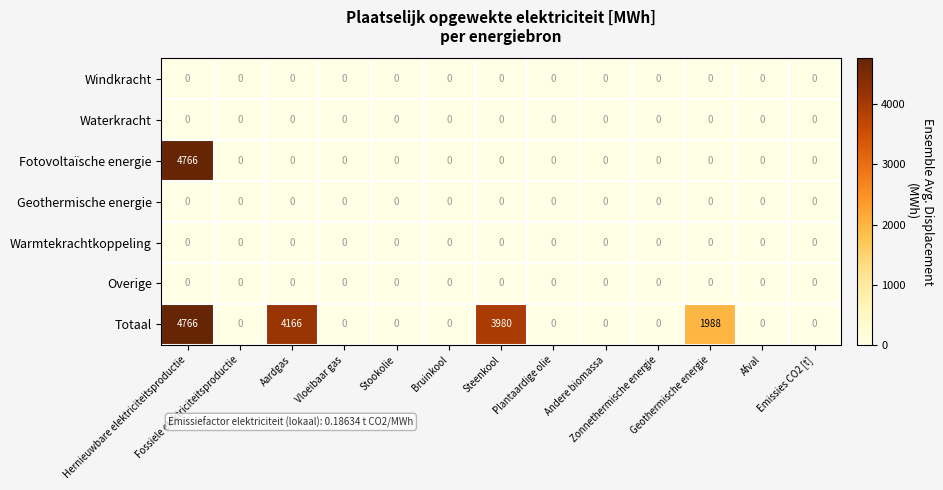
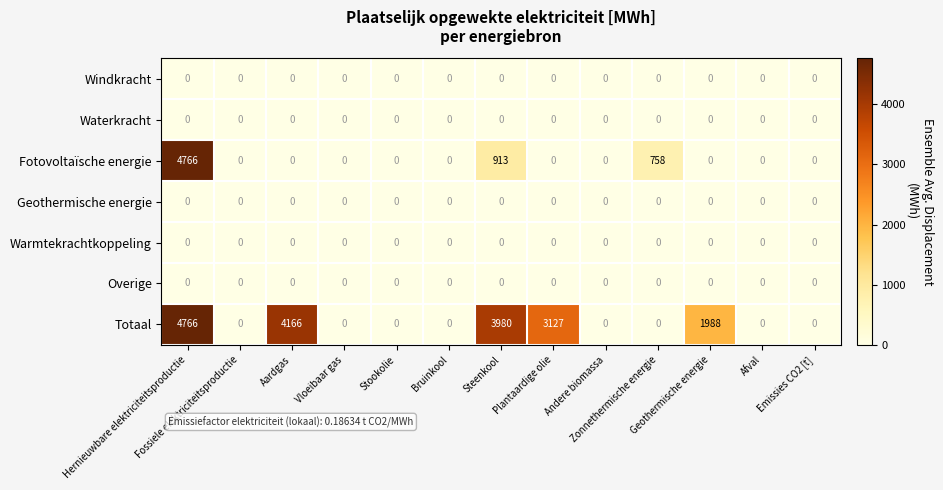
Fotovoltaïsche energie, Steenkool: 0 -> 913
Fotovoltaïsche energie, Zonnethermische energie: 0 -> 758
Totaal, Plantaardige olie: 0 -> 3127
